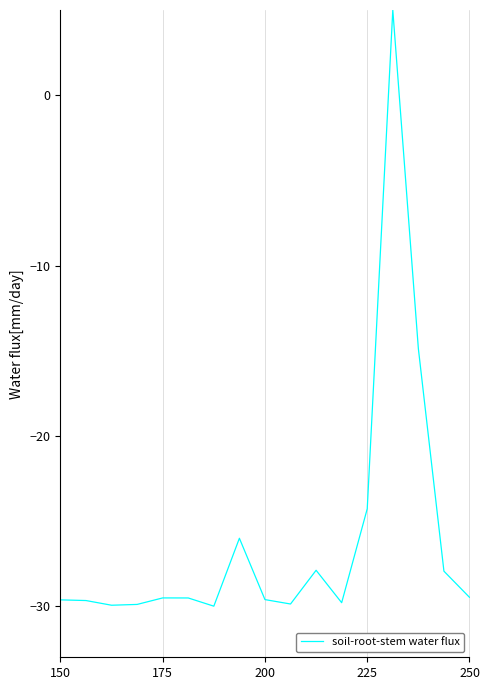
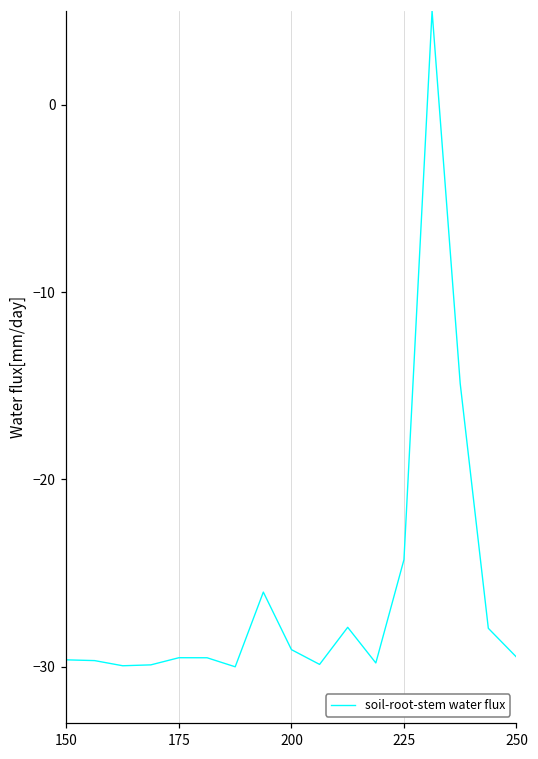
200: -29.6 -> -29.1
